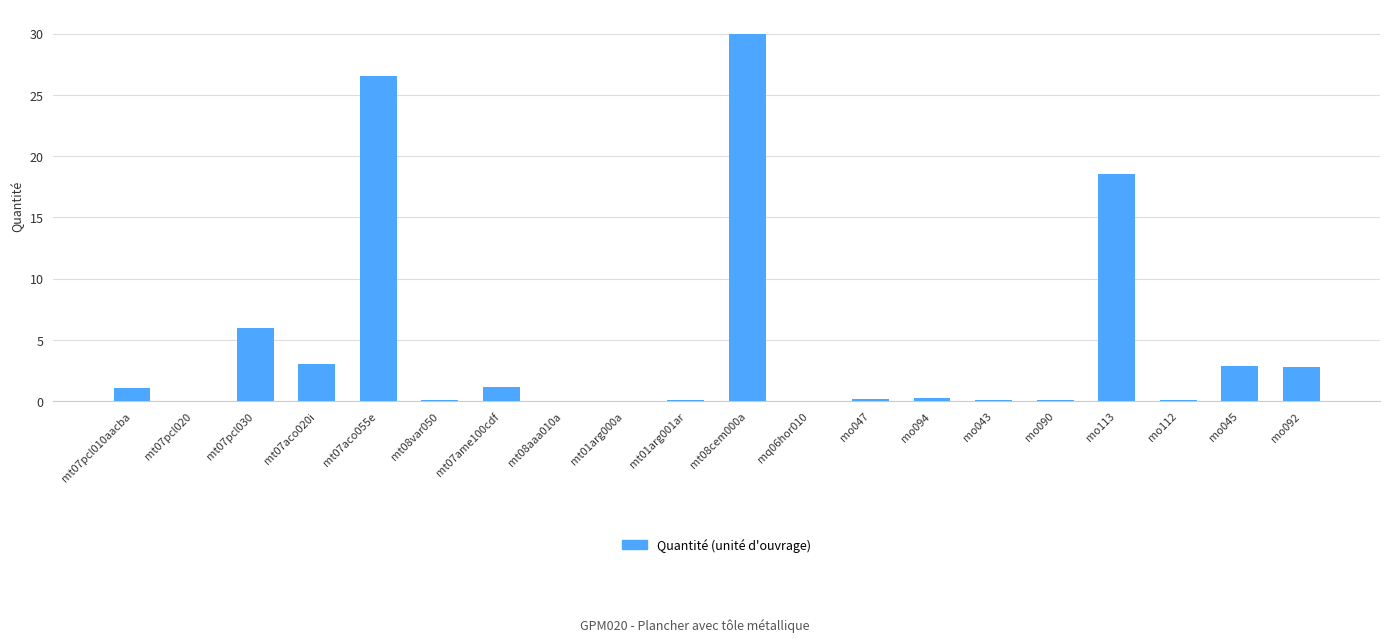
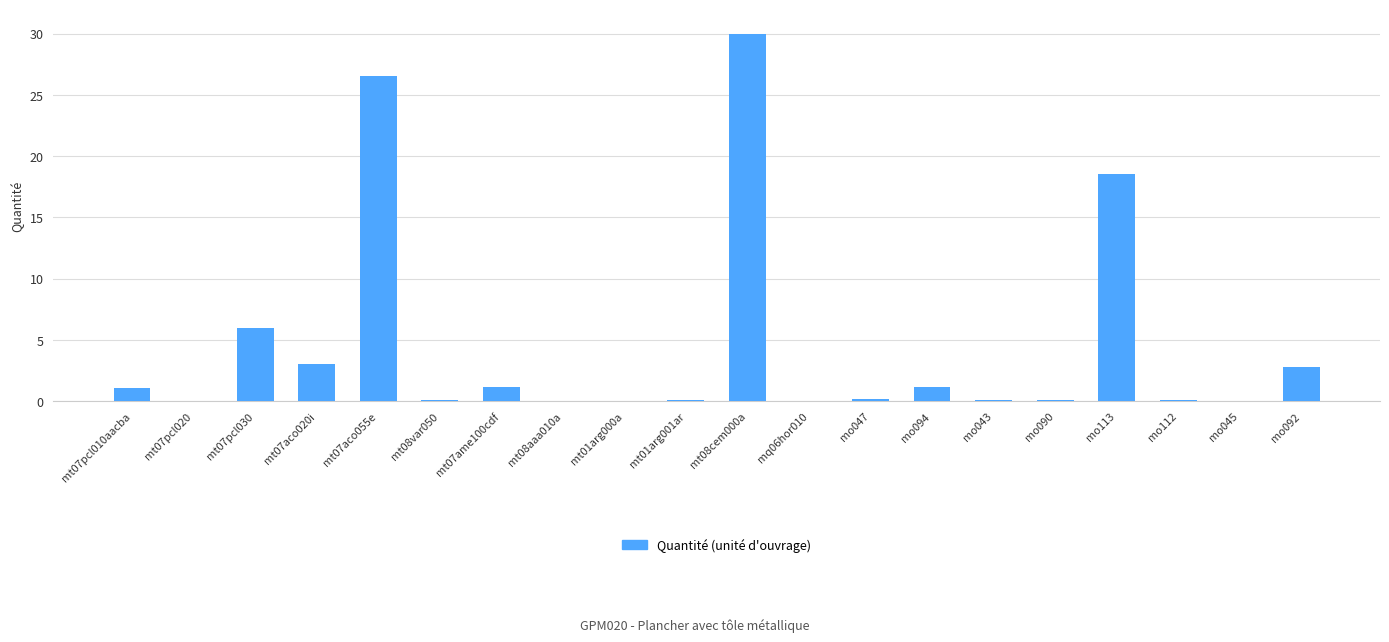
mo094: 0.3 -> 1.2
mo045: 2.9 -> 0.0
